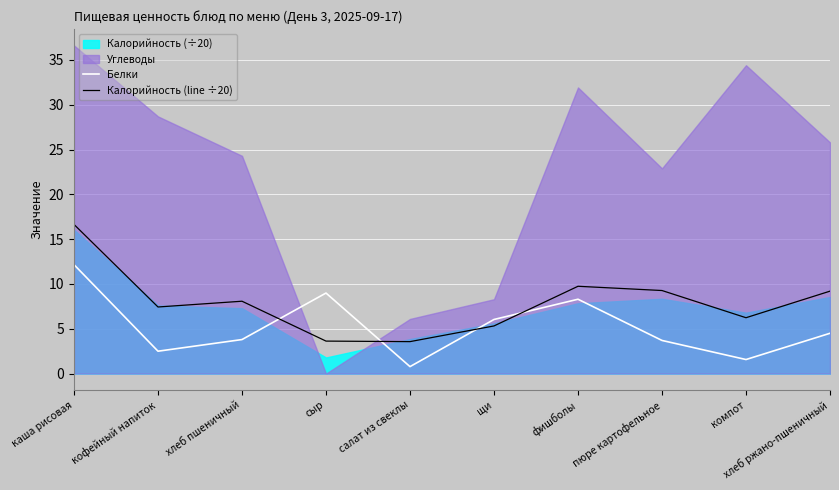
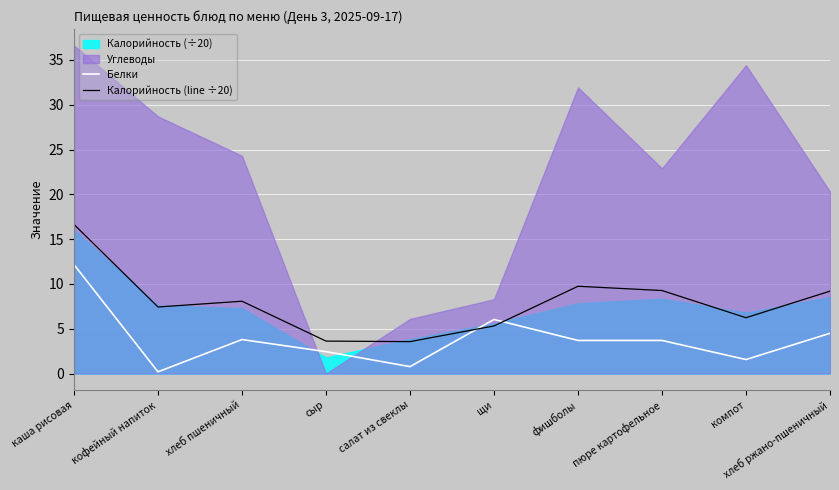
Белки, кофейный напиток: 3 -> 0
Белки, сыр: 9 -> 2
Белки, фишболы: 8 -> 4
Углеводы, хлеб ржано-пшеничный: 26 -> 20
